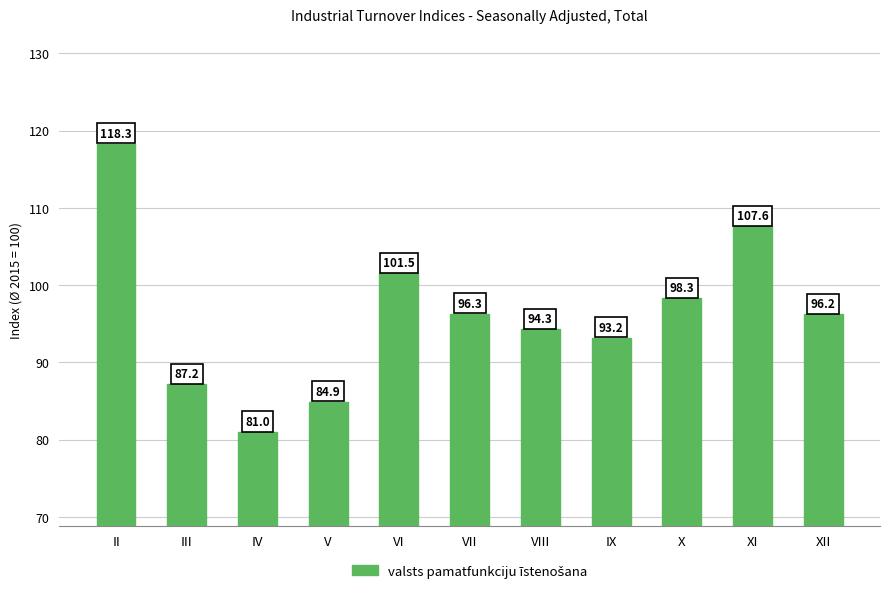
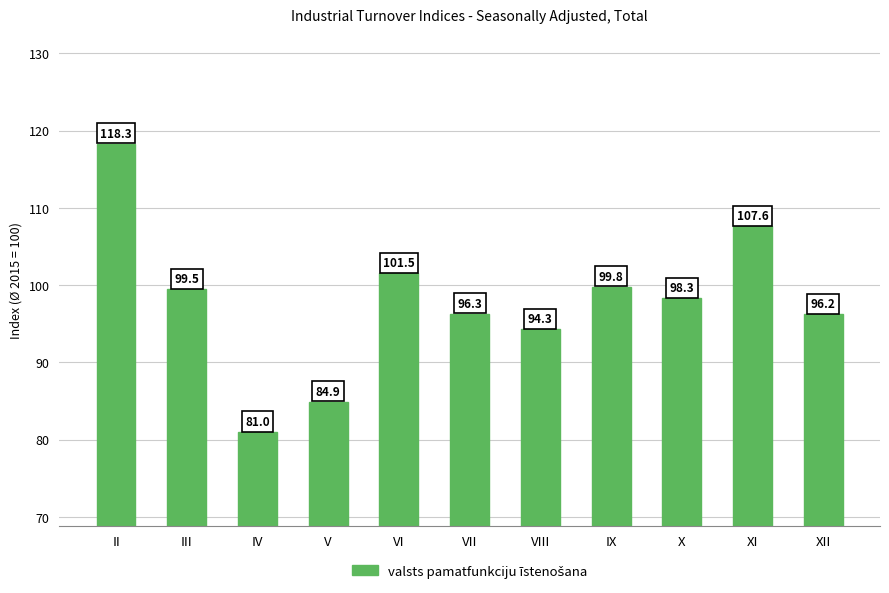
III: 87.2 -> 99.5
IX: 93.2 -> 99.8
